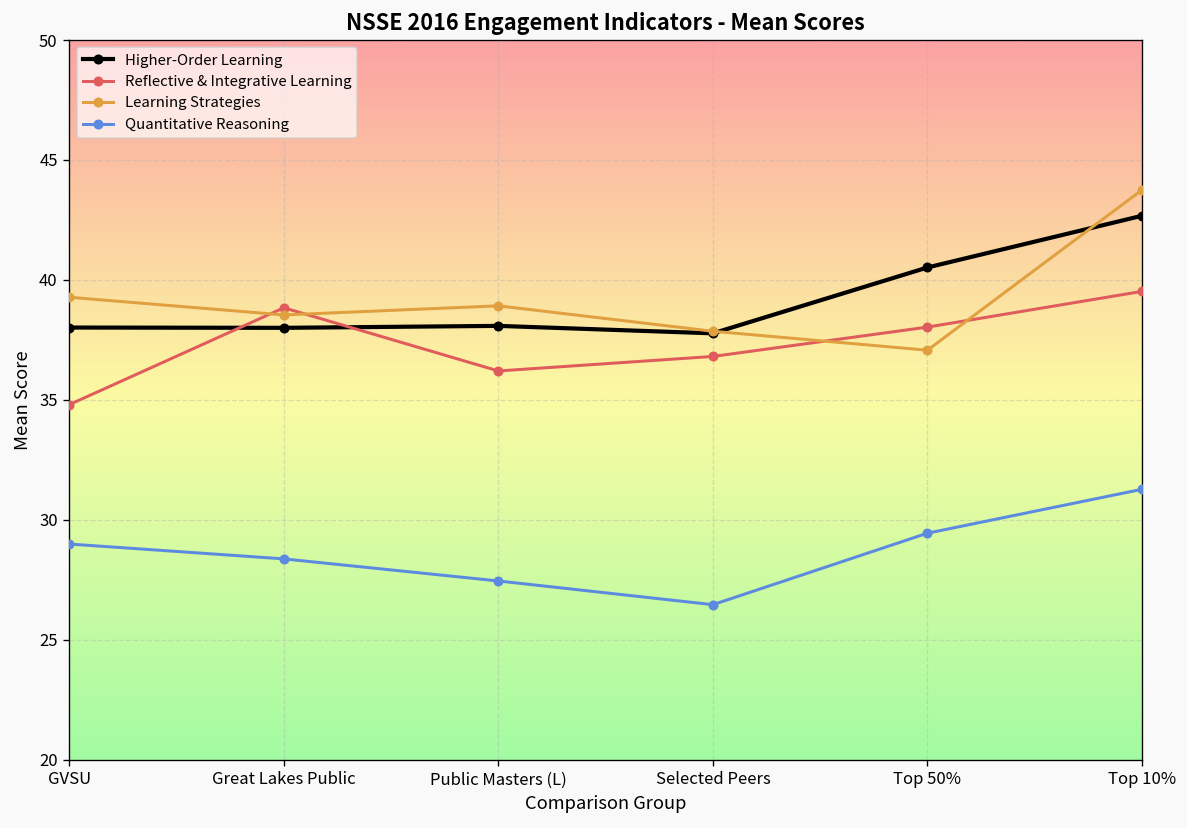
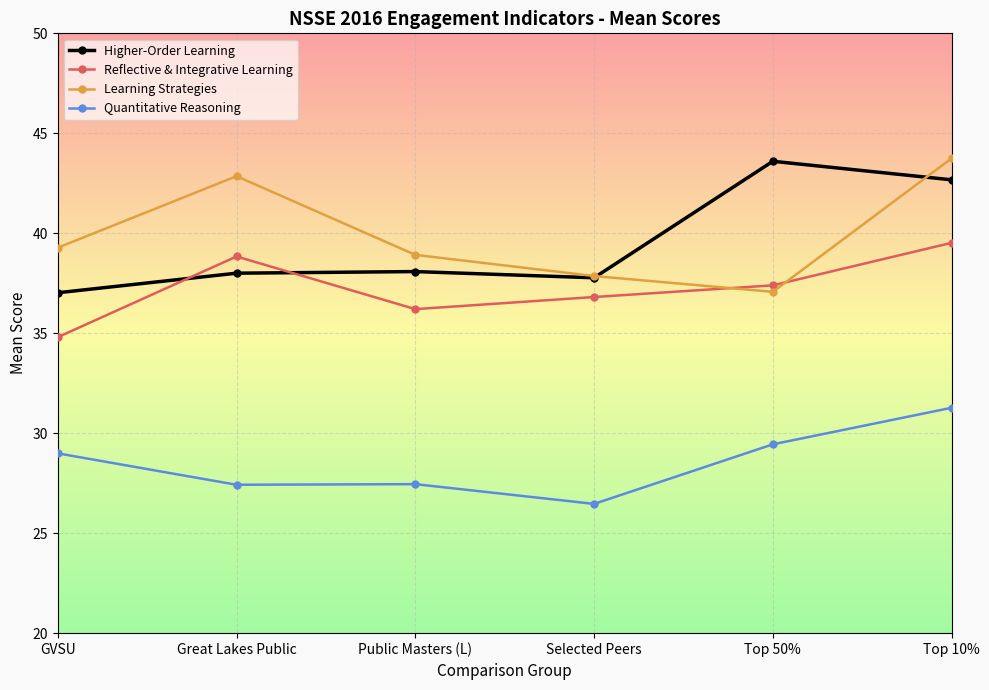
Higher-Order Learning, GVSU: 38.0 -> 37.0
Learning Strategies, Great Lakes Public: 38.5 -> 42.9
Quantitative Reasoning, Great Lakes Public: 28.4 -> 27.4
Higher-Order Learning, Top 50%: 40.5 -> 43.6
Reflective & Integrative Learning, Top 50%: 38.0 -> 37.4
